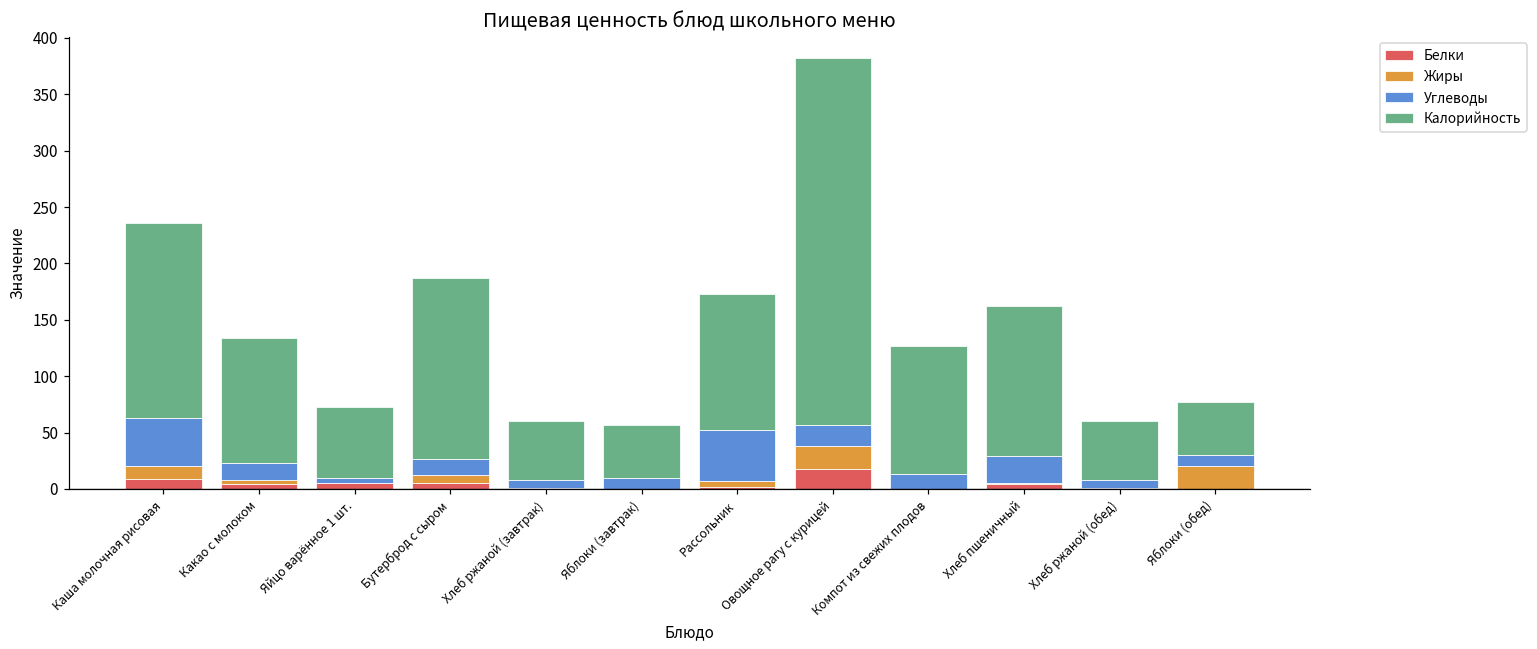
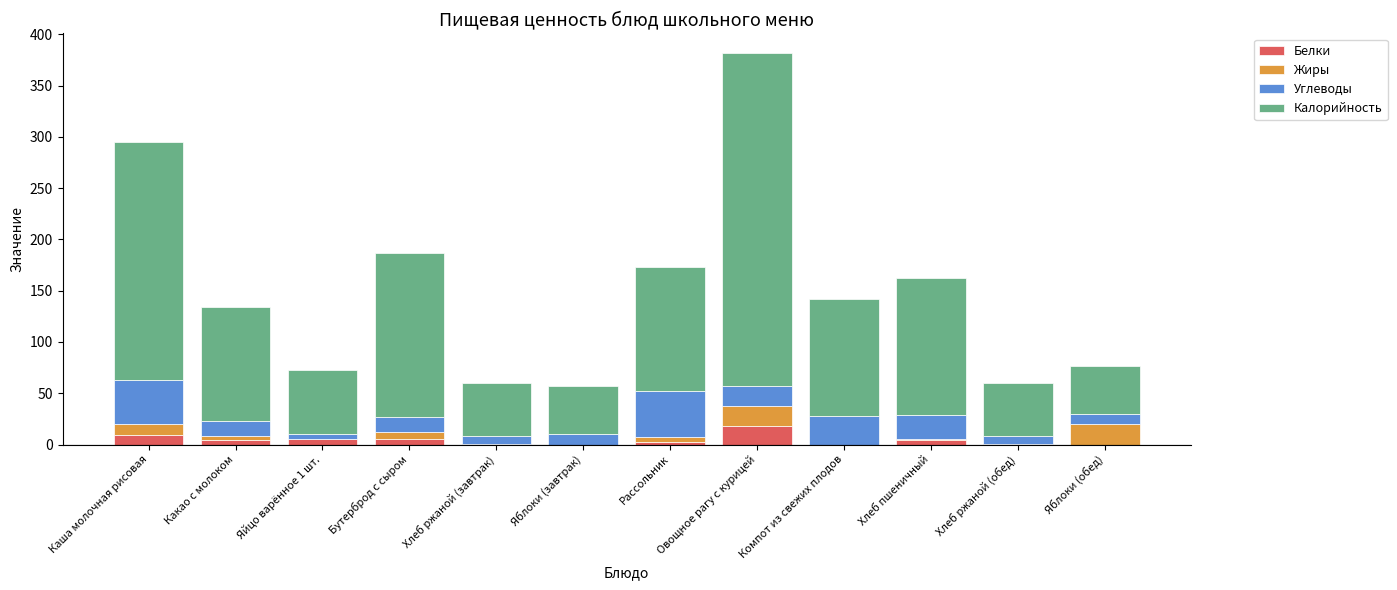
Калорийность, Каша молочная рисовая: 173 -> 232
Углеводы, Компот из свежих плодов: 13 -> 28
